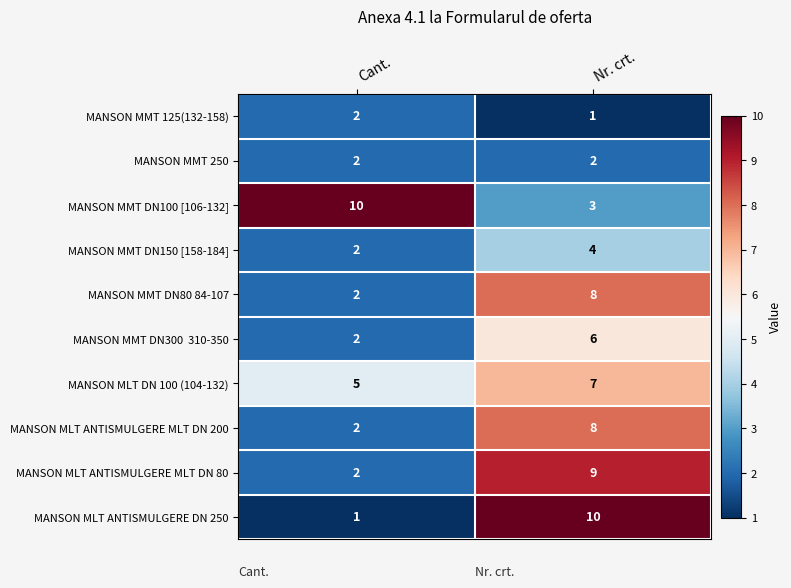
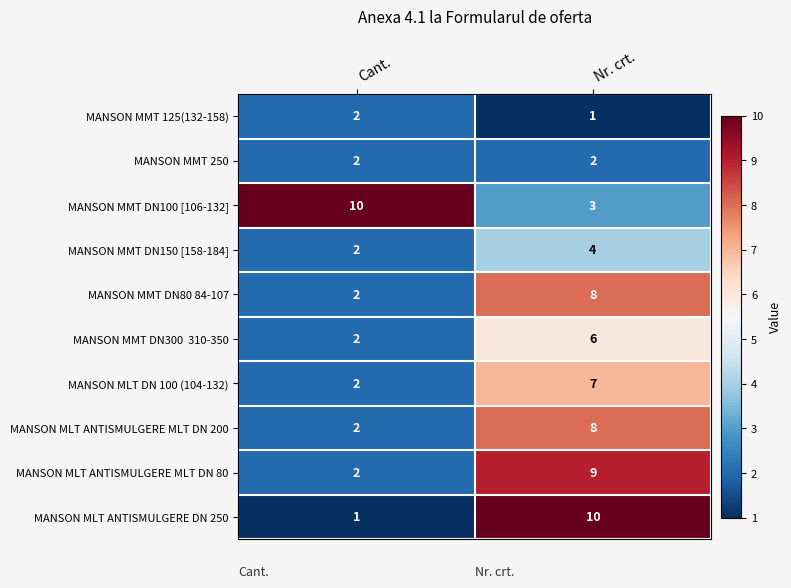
MANSON MLT DN 100 (104-132), Cant.: 5 -> 2
